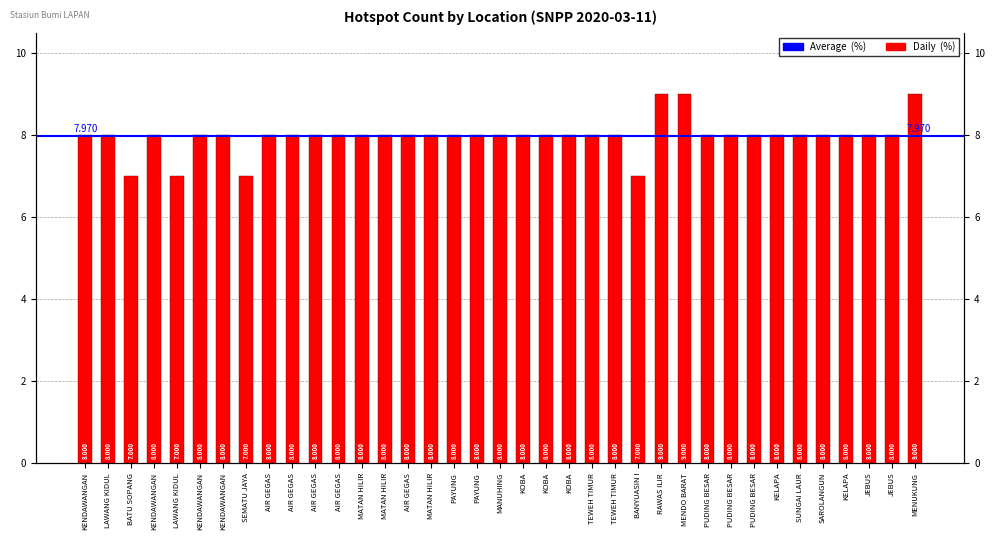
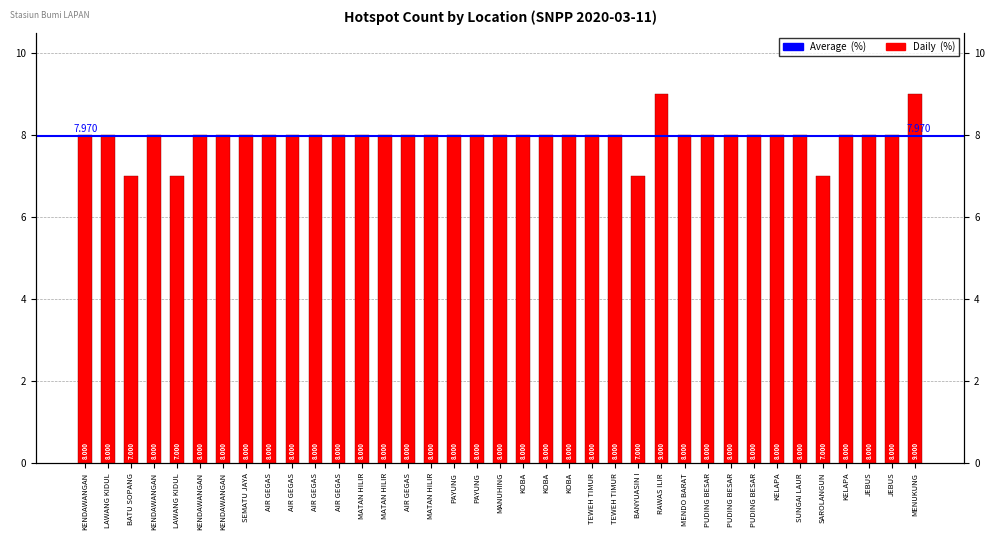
SEMATU JAYA: 7.000 -> 8.000
MENDO BARAT: 9.000 -> 8.000
SAROLANGUN: 8.000 -> 7.000
